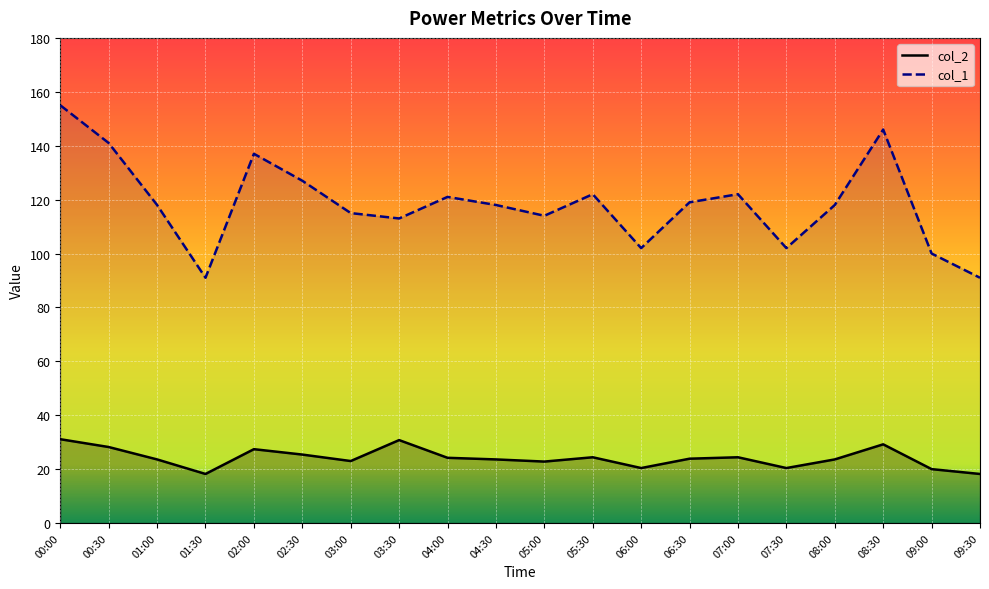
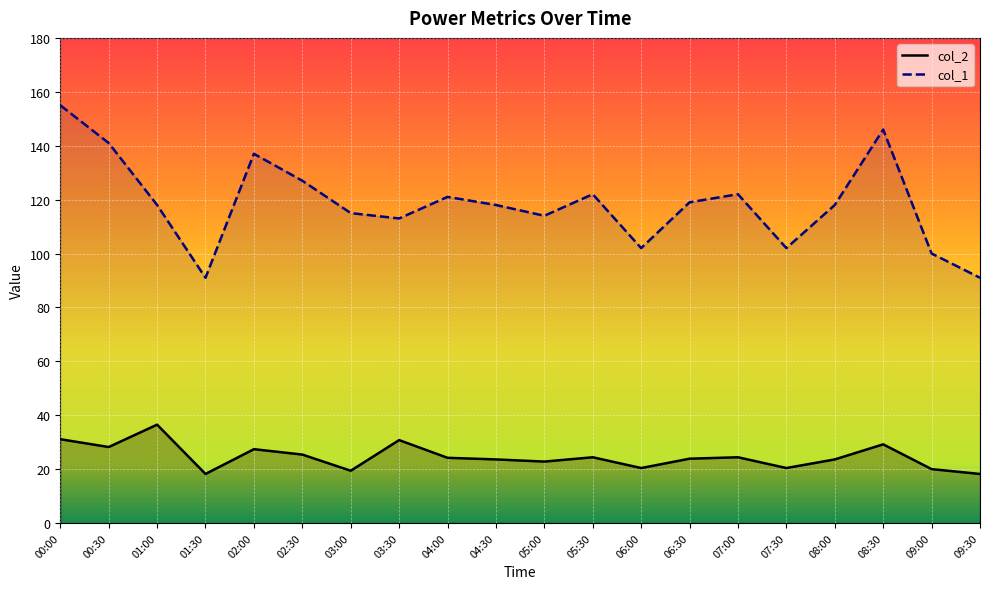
col_2, 01:00: 24 -> 37
col_2, 03:00: 23 -> 19
